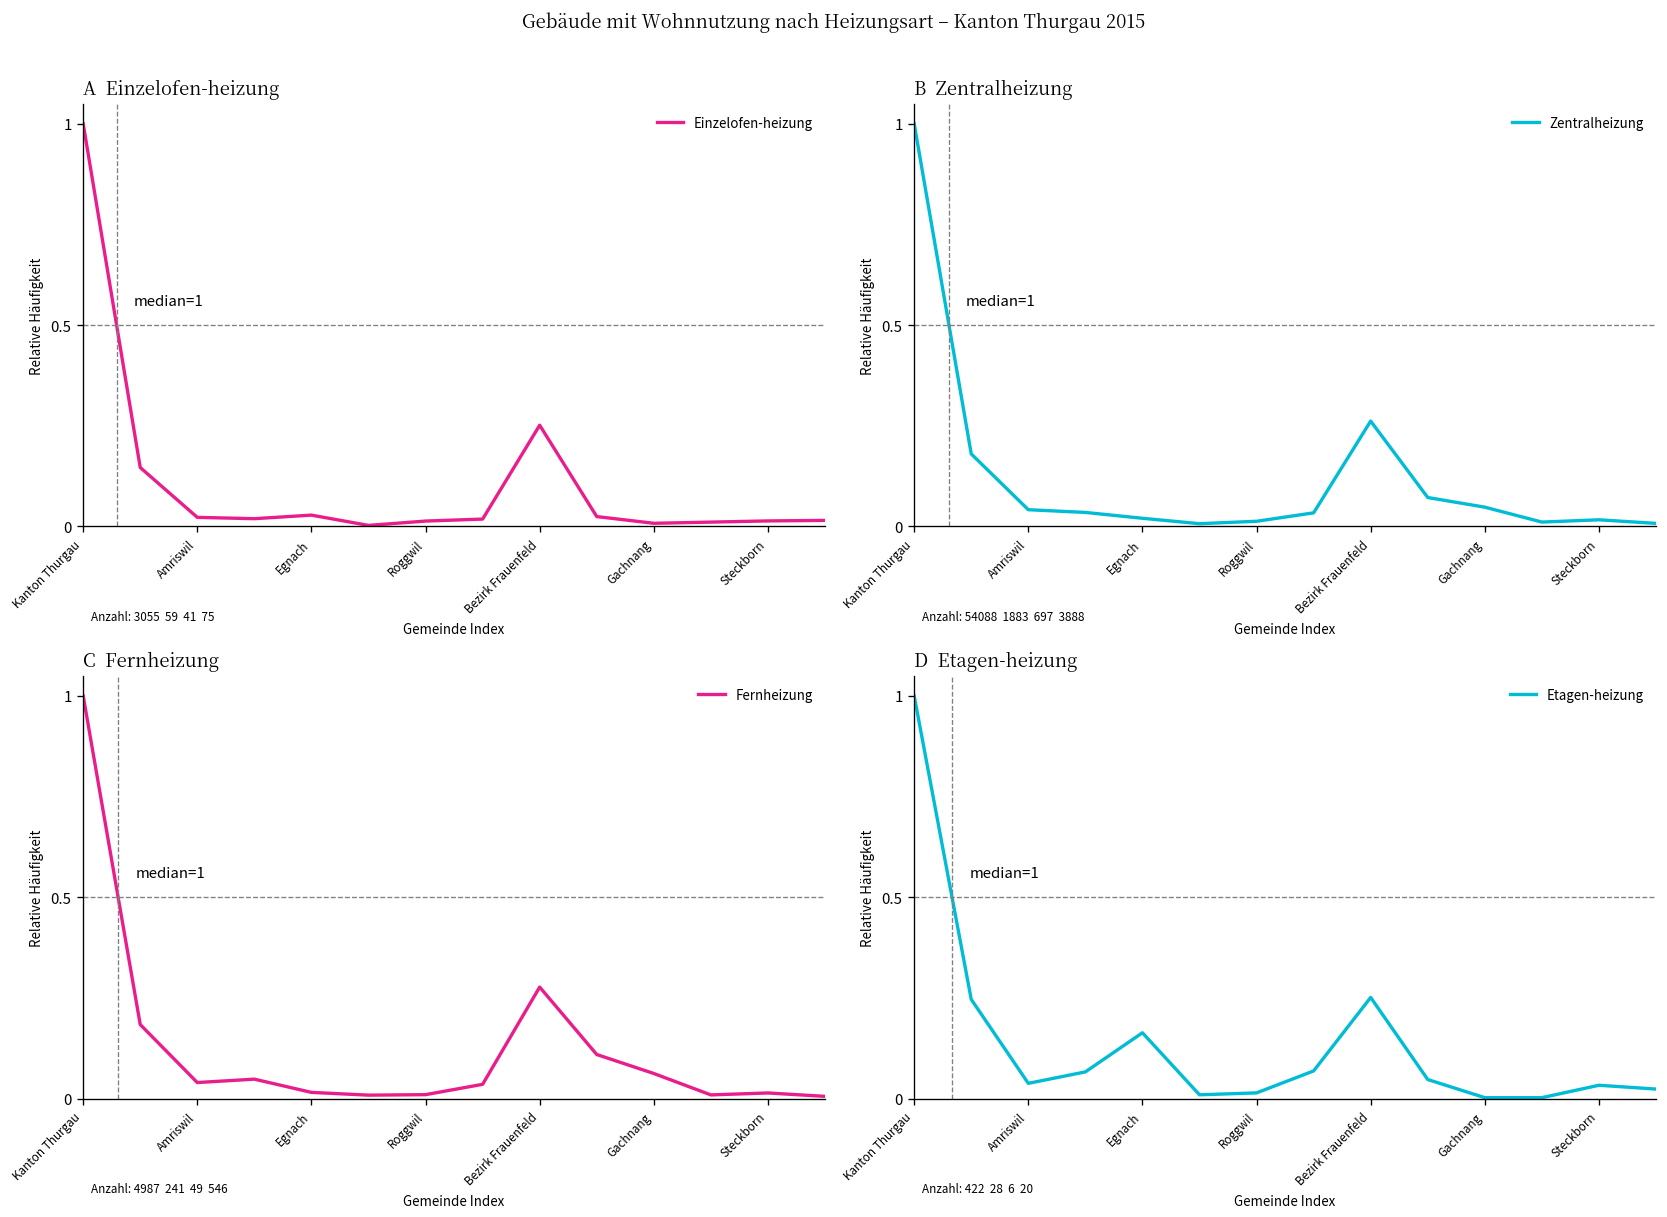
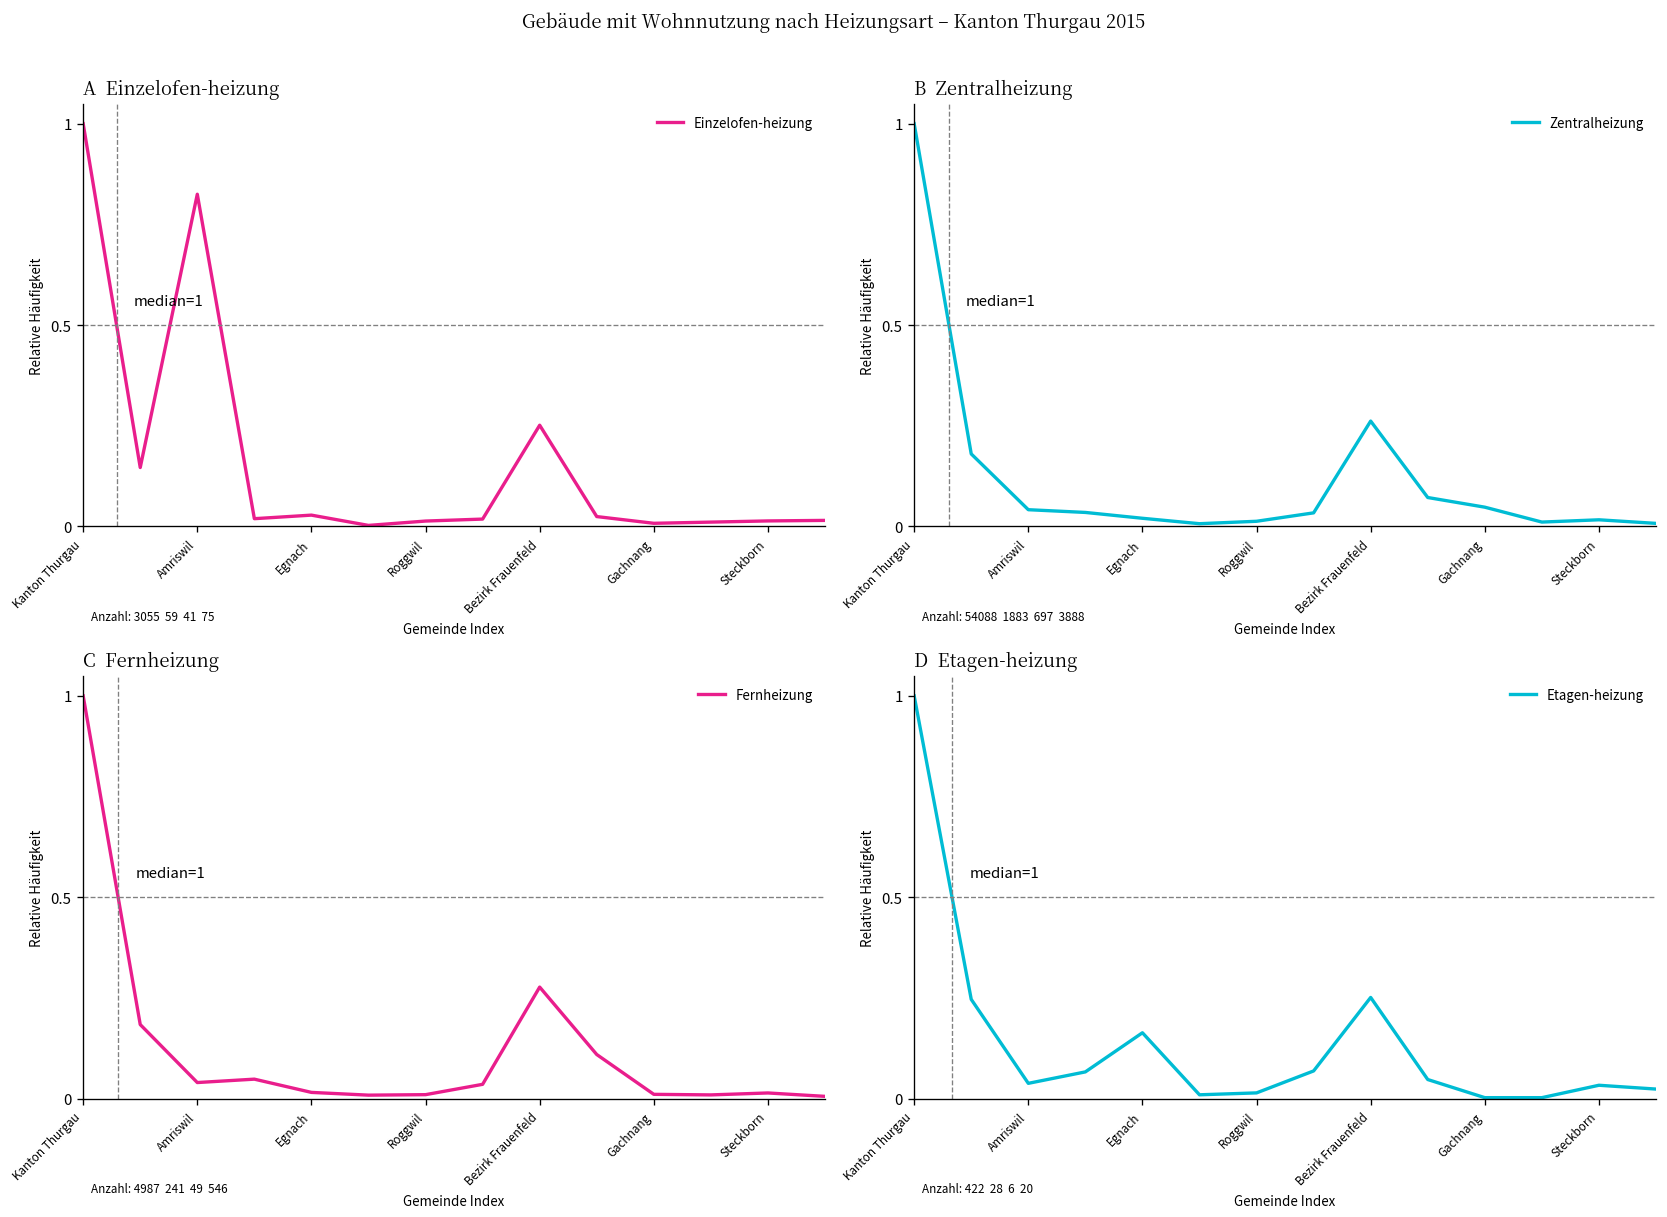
A Einzelofen-heizung, Amriswil: 0.02 -> 0.82
C Fernheizung, Gachnang: 0.06 -> 0.01
